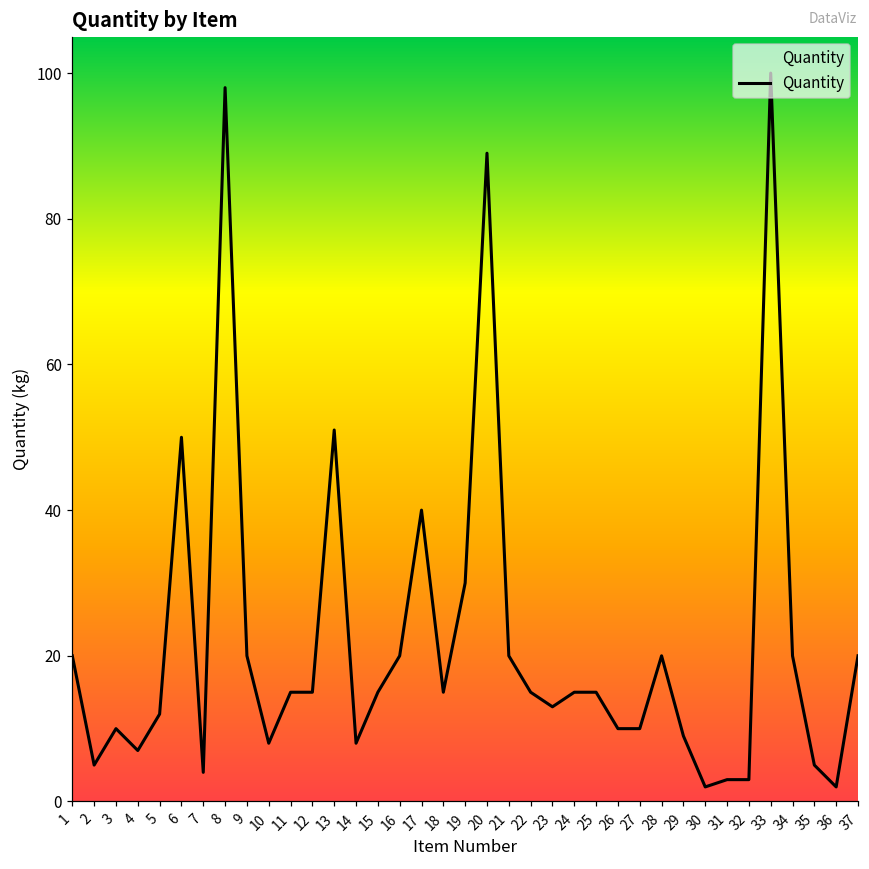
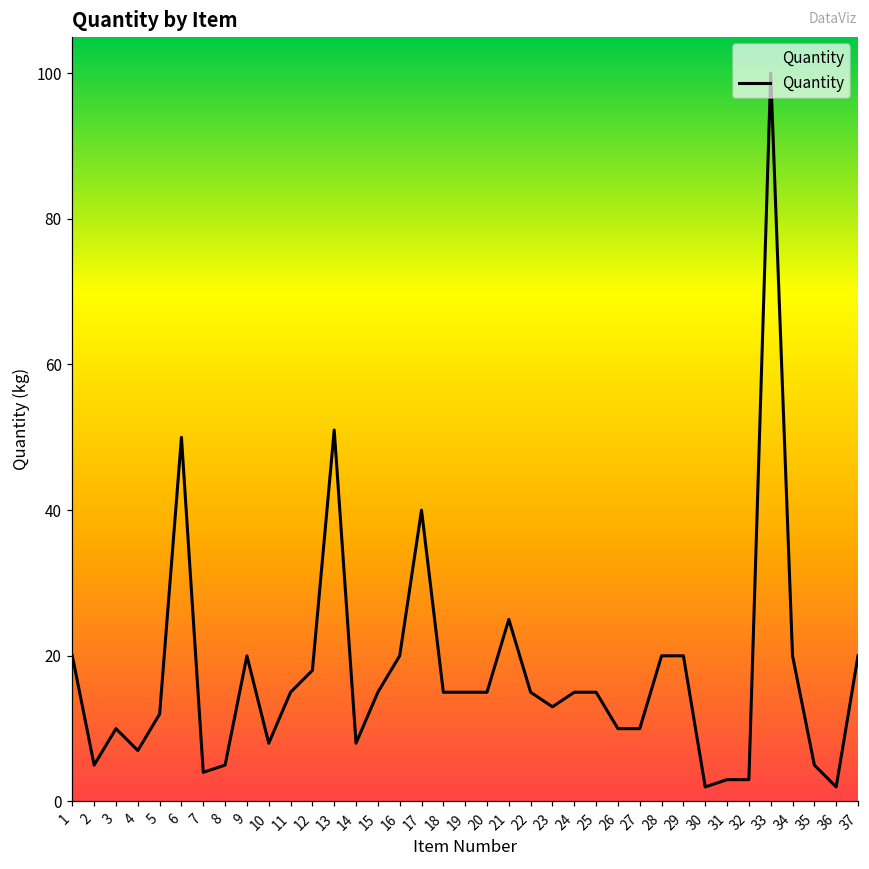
8: 98 -> 5
12: 15 -> 18
19: 30 -> 15
20: 89 -> 15
21: 20 -> 25
29: 9 -> 20
